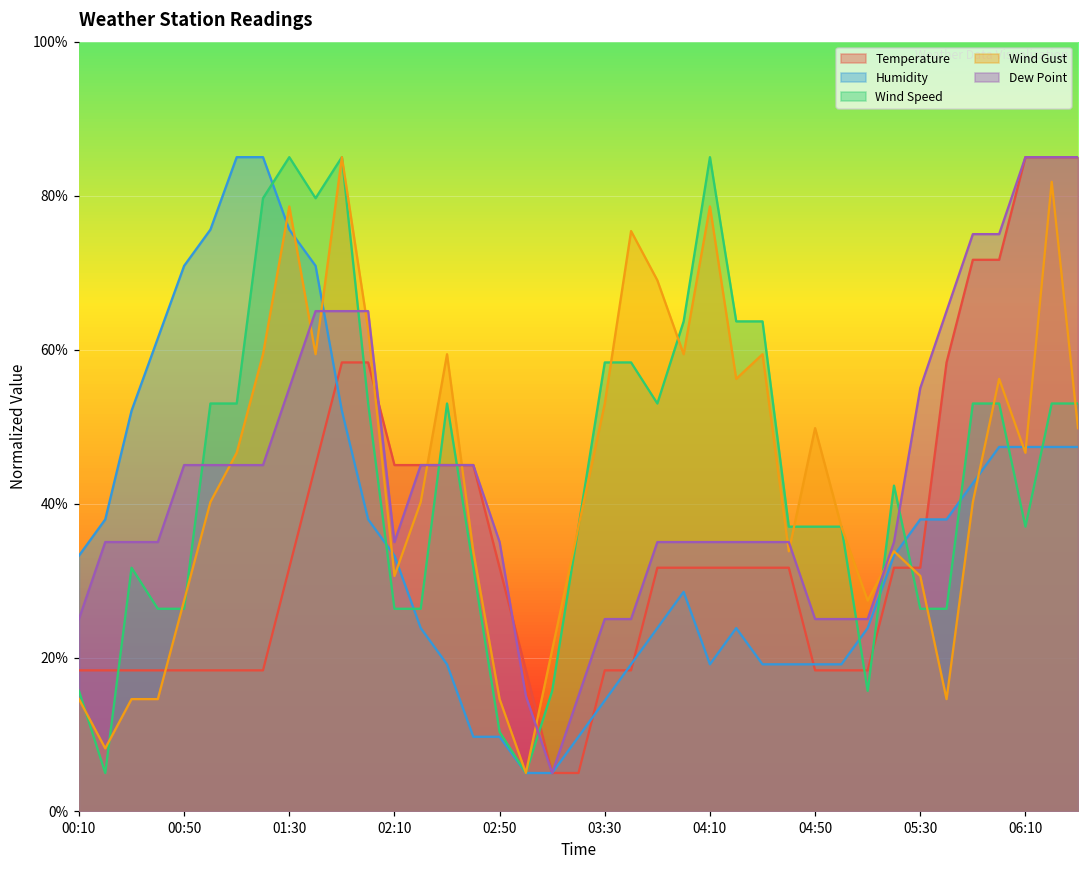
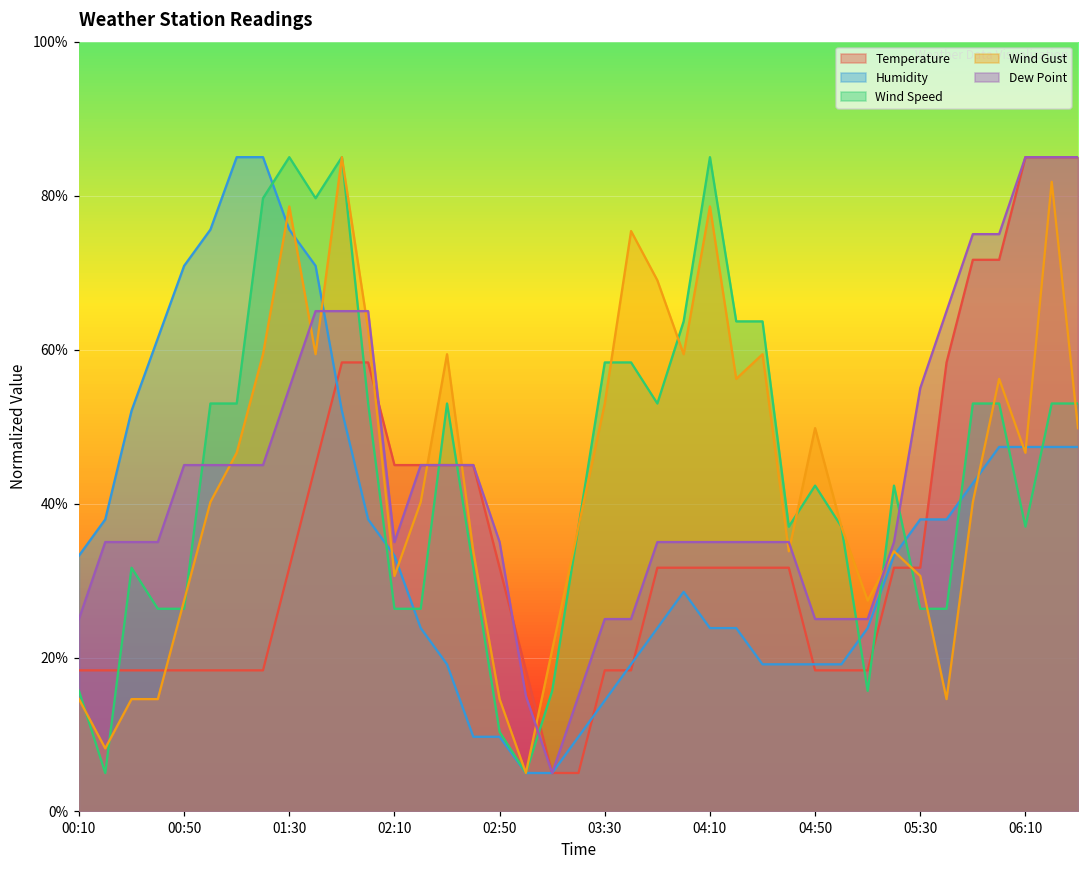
Humidity, 04:10: 19% -> 24%
Wind Speed, 04:50: 37% -> 42%
